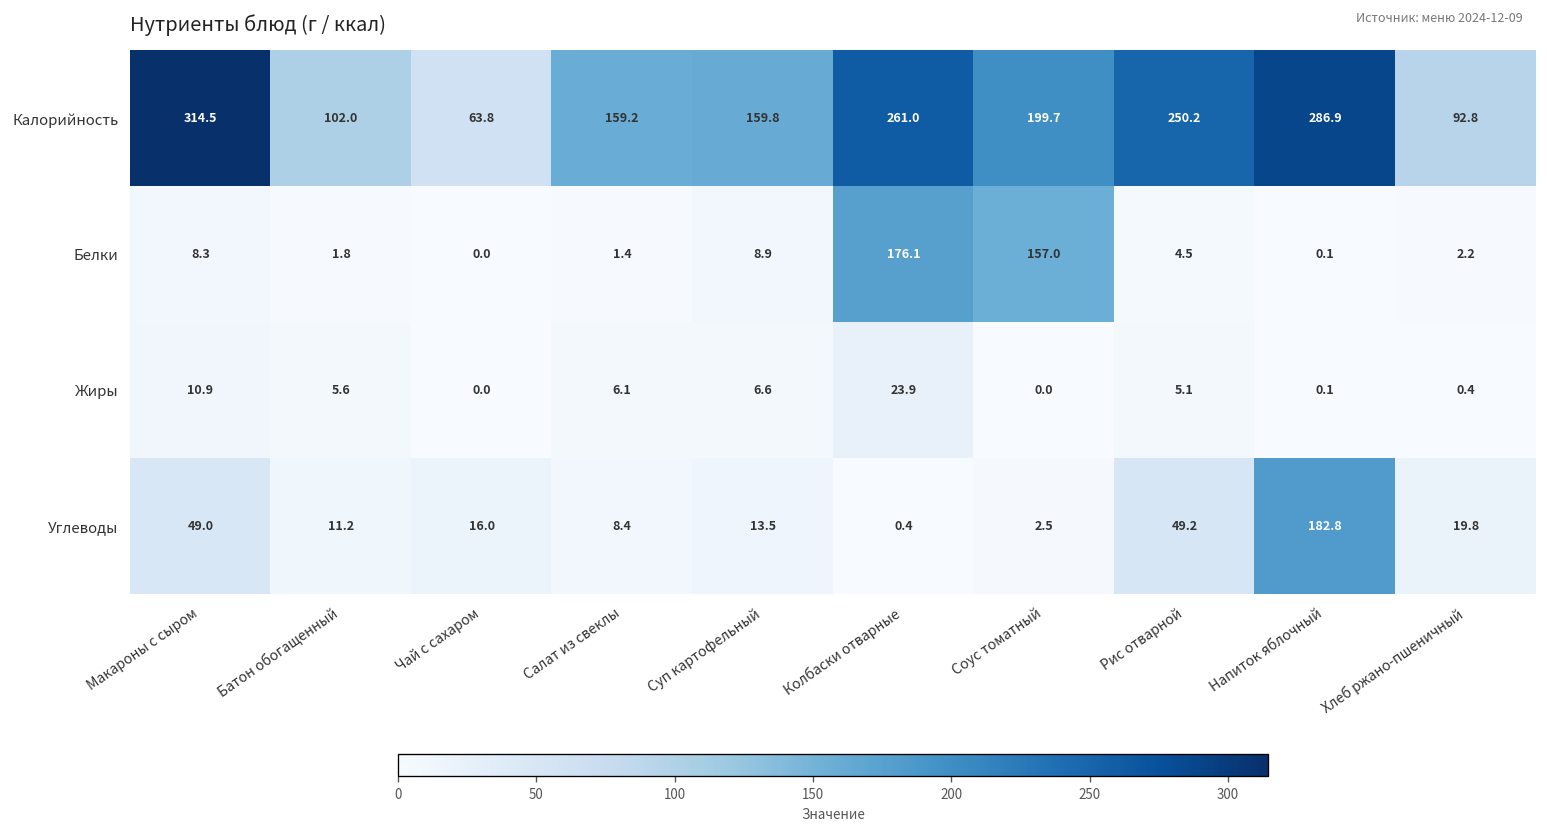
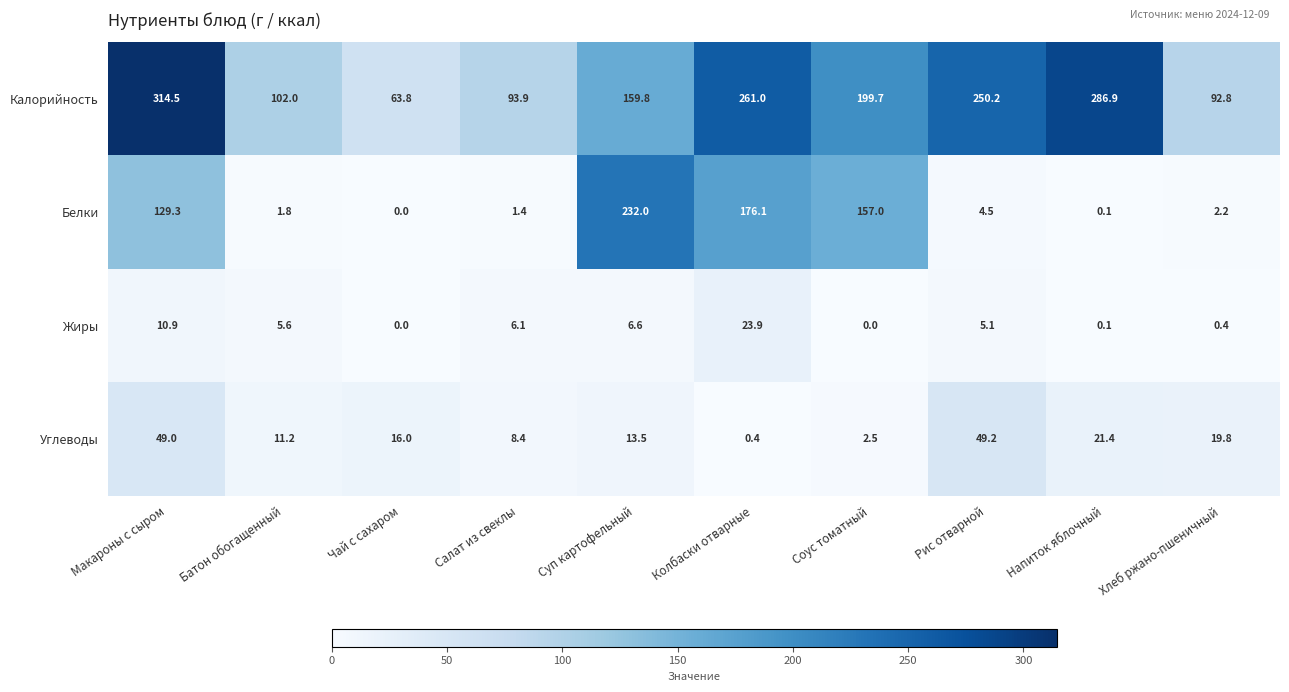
Калорийность, Салат из свеклы: 159.2 -> 93.9
Белки, Макароны с сыром: 8.3 -> 129.3
Белки, Суп картофельный: 8.9 -> 232.0
Углеводы, Напиток яблочный: 182.8 -> 21.4
